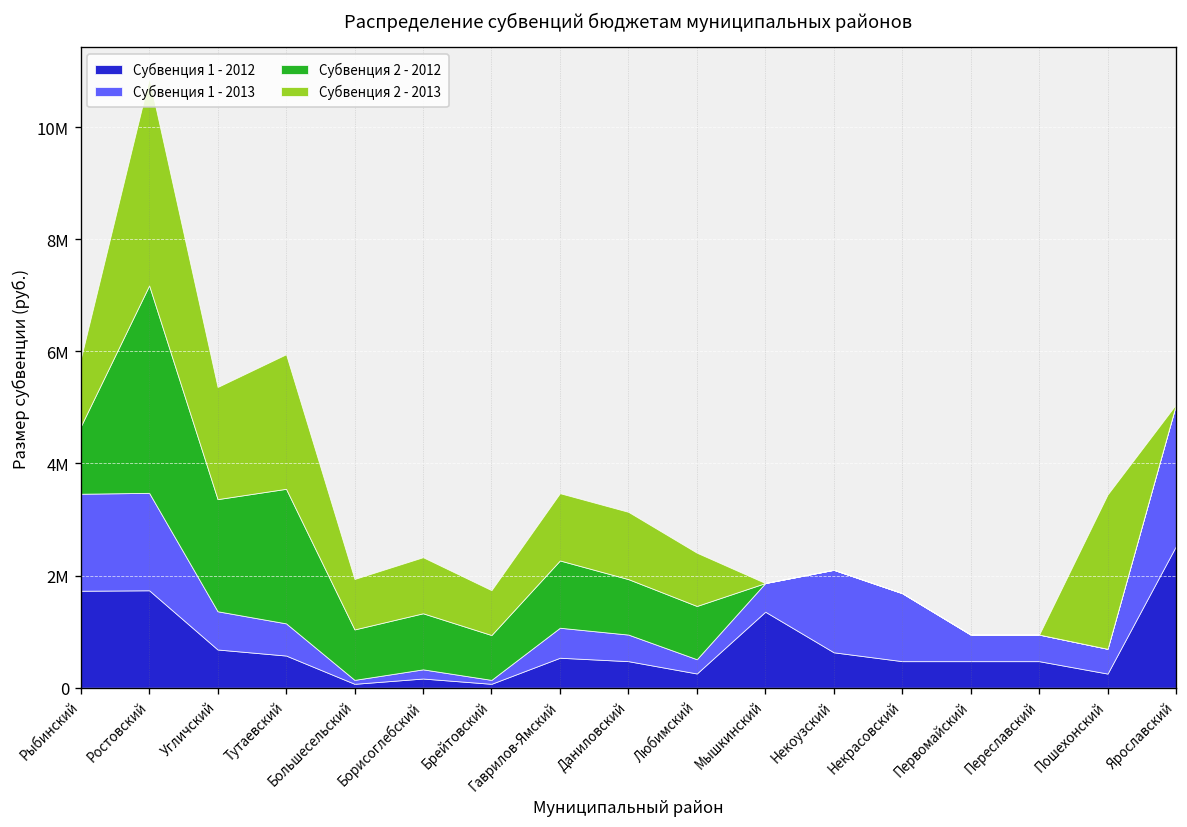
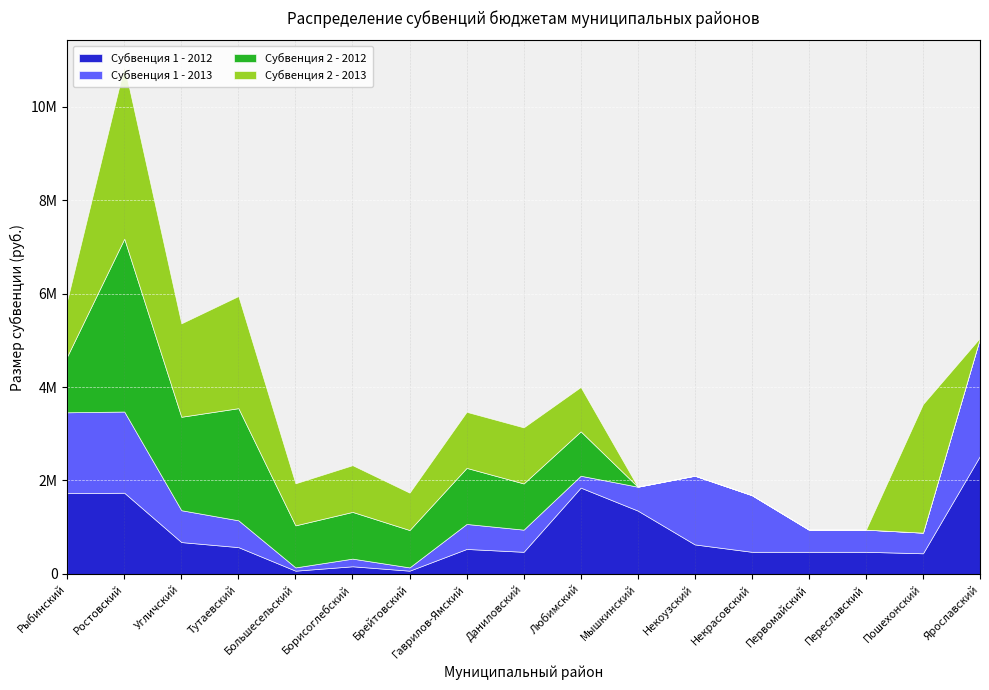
Субвенция 1 - 2012, Любимский: 300000 -> 1800000
Субвенция 1 - 2012, Пошехонский: 300000 -> 400000
